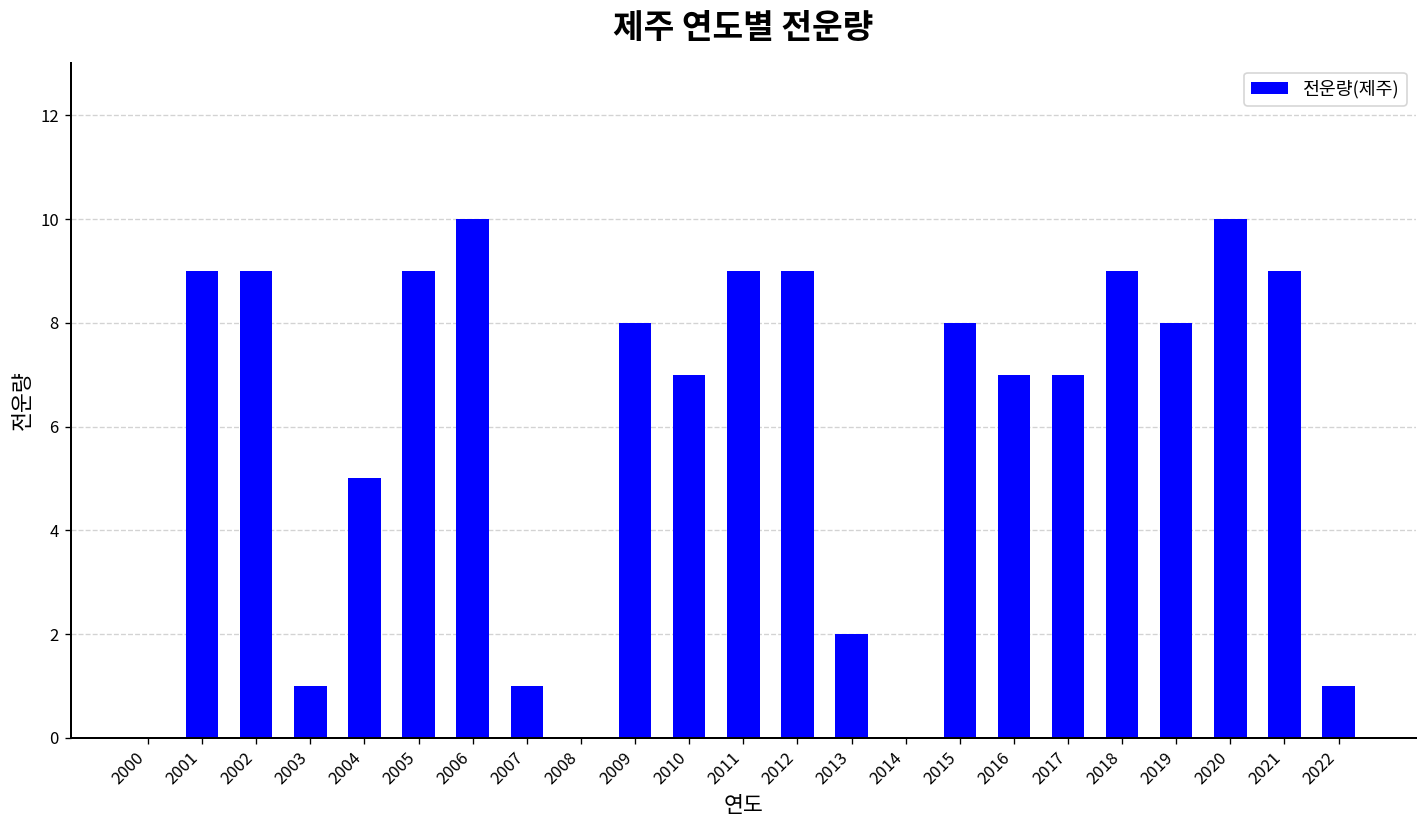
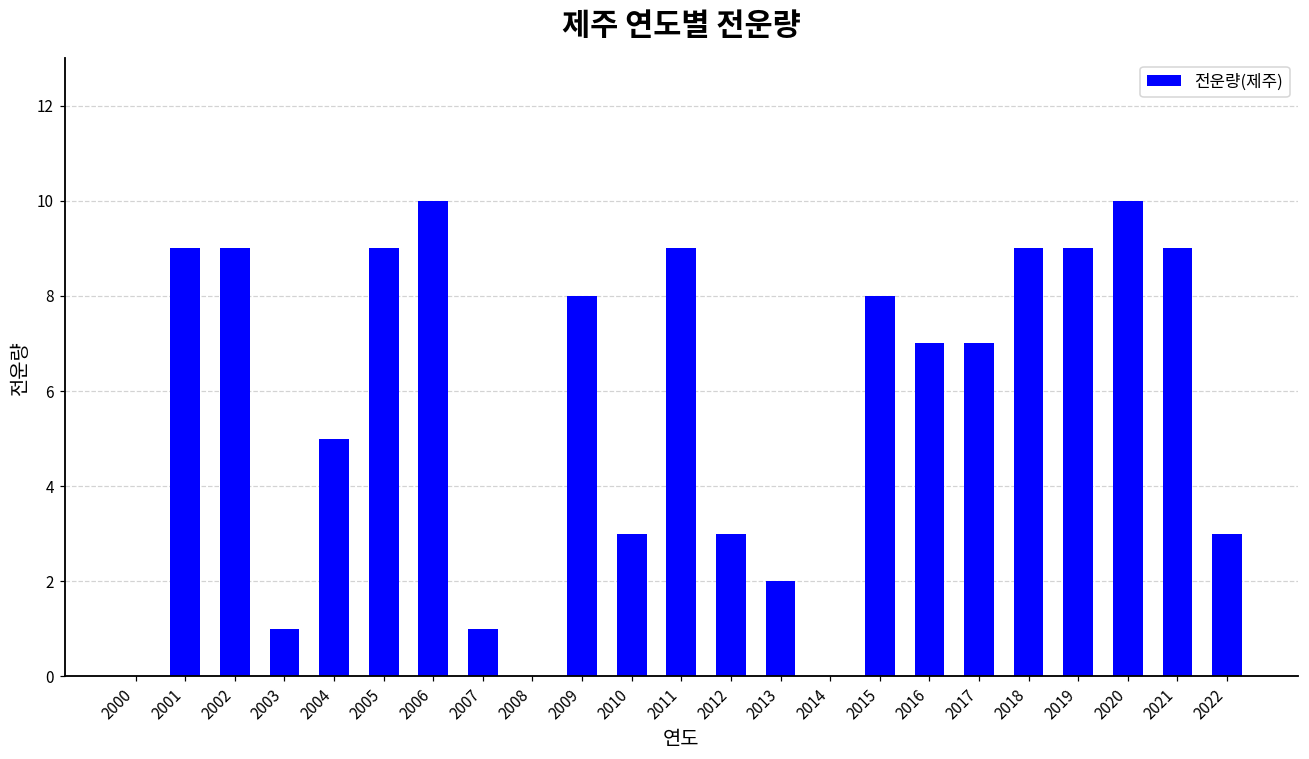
2010: 7 -> 3
2012: 9 -> 3
2019: 8 -> 9
2022: 1 -> 3
